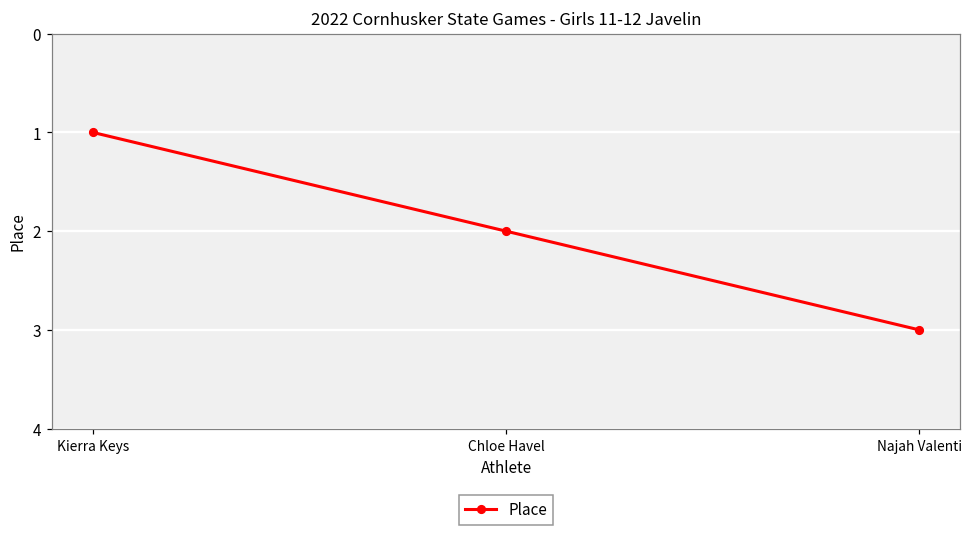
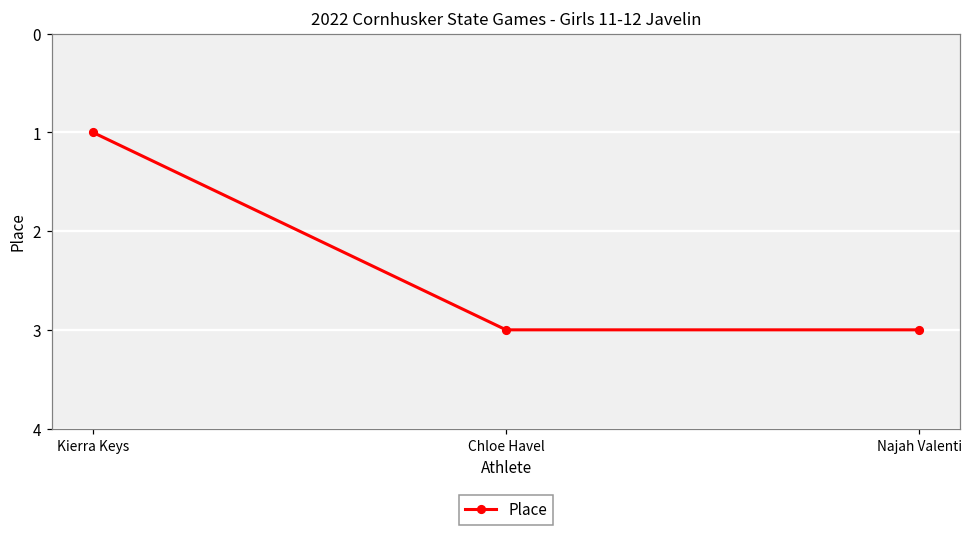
Chloe Havel: 2 -> 3
